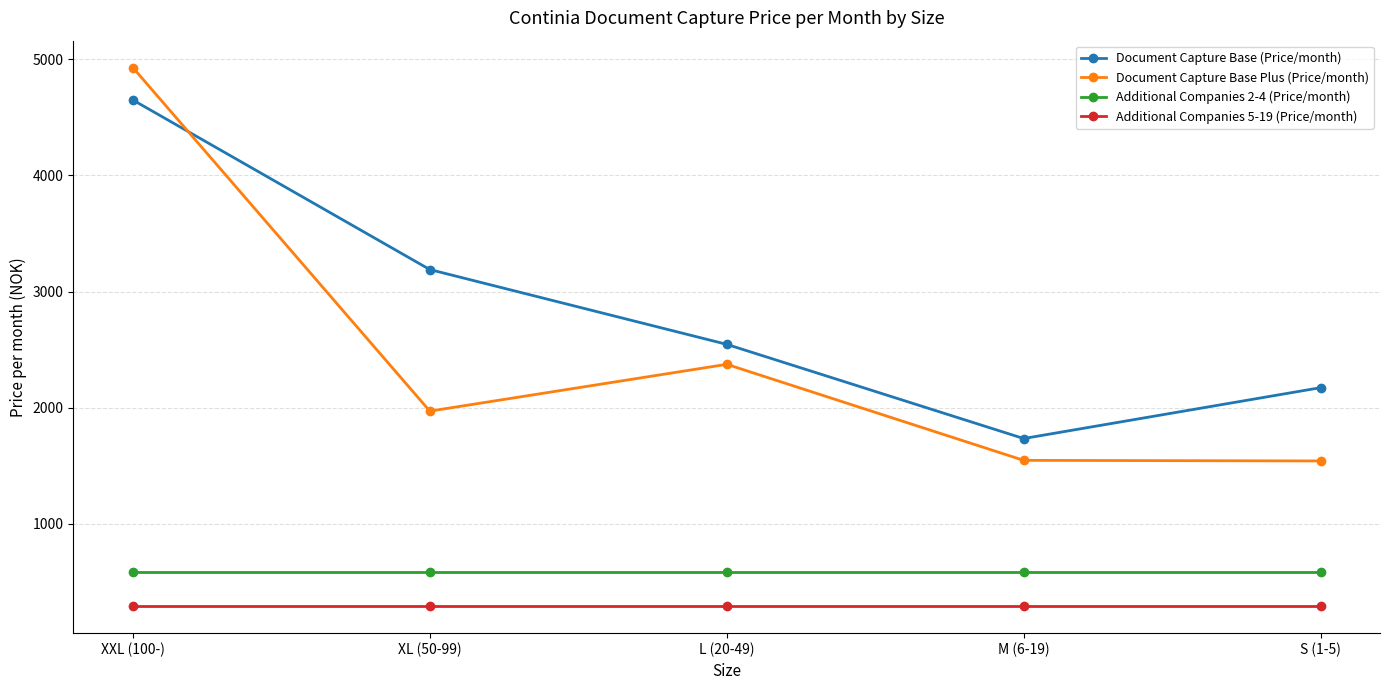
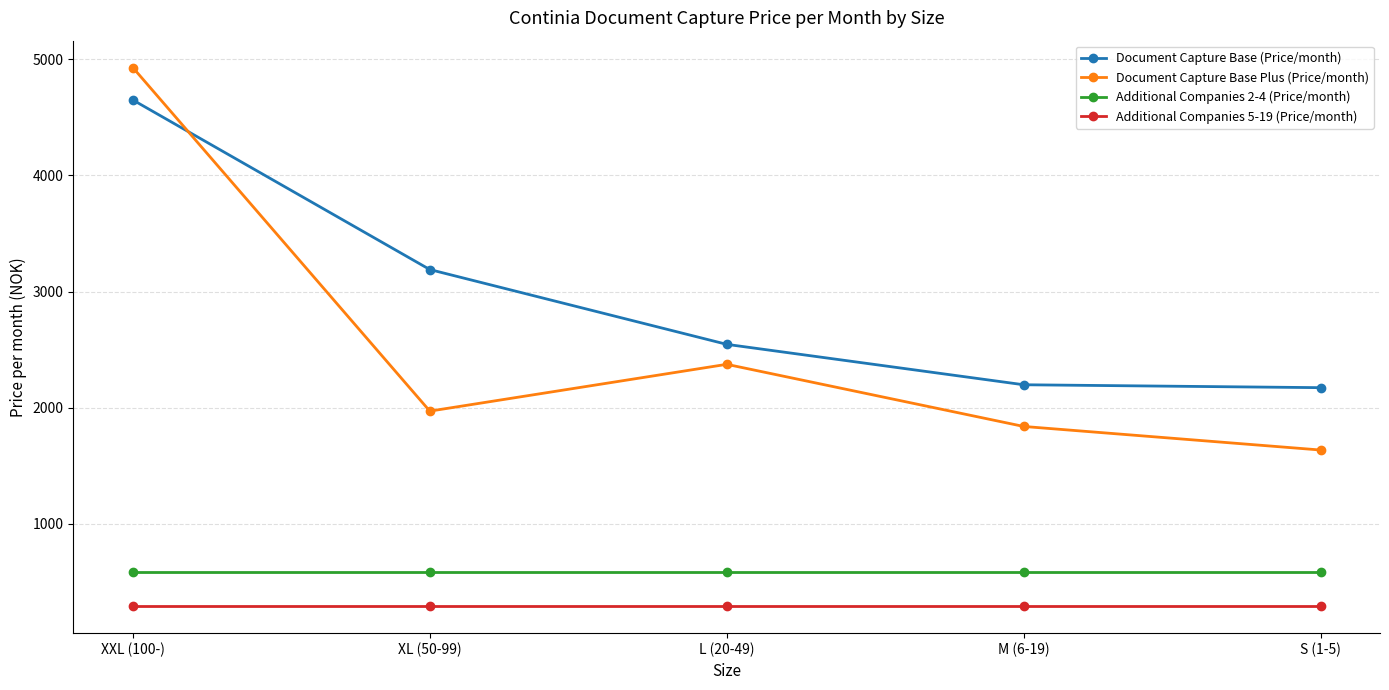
Document Capture Base (Price/month), M (6-19): 1740 -> 2200
Document Capture Base Plus (Price/month), M (6-19): 1550 -> 1840
Document Capture Base Plus (Price/month), S (1-5): 1540 -> 1640
